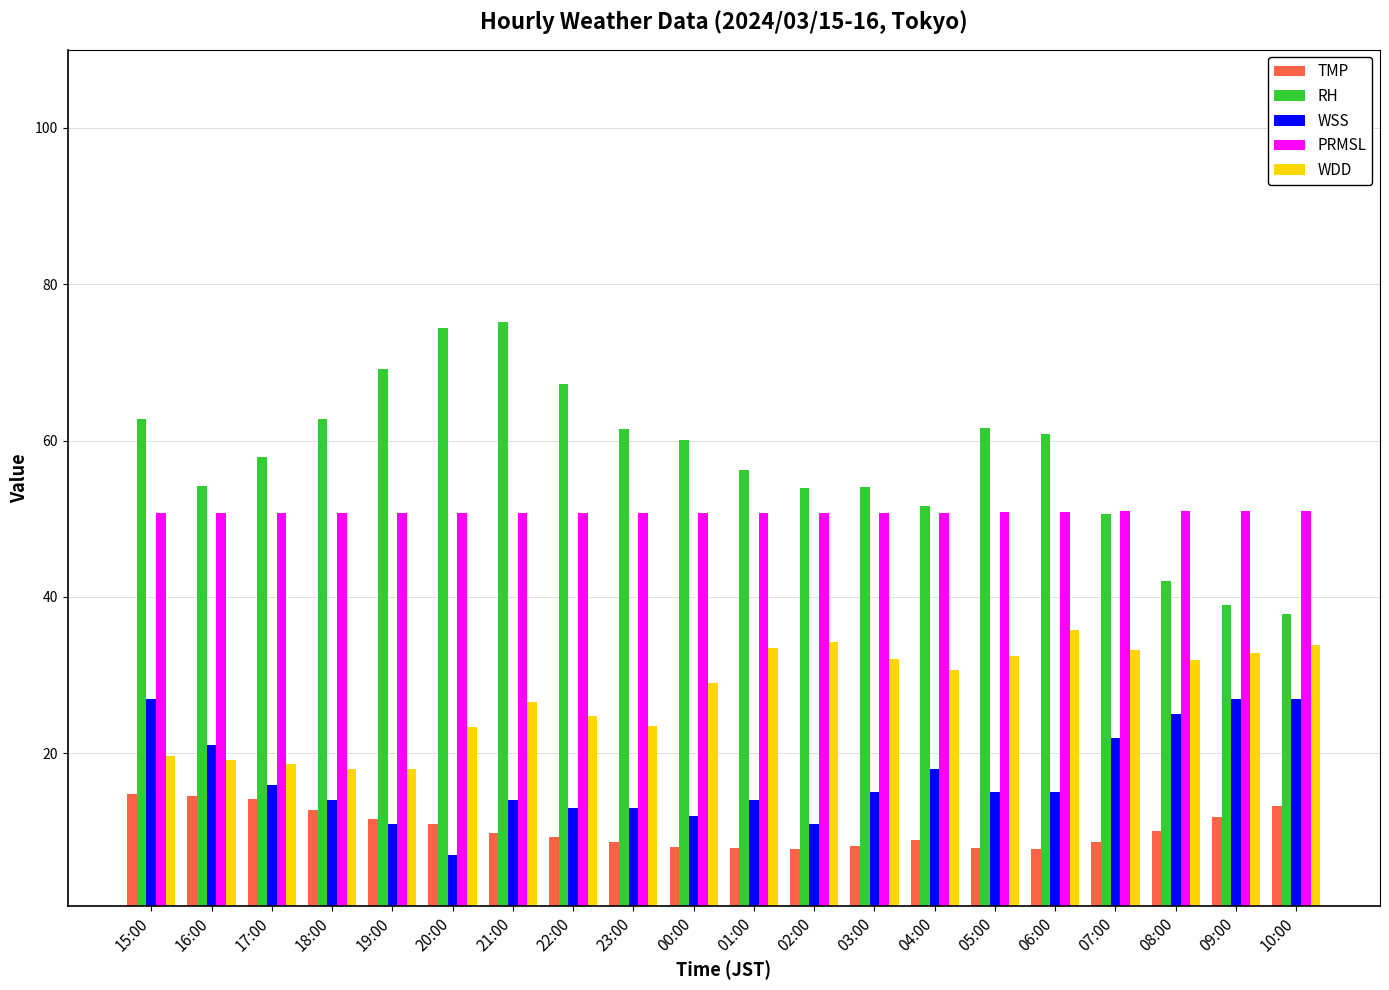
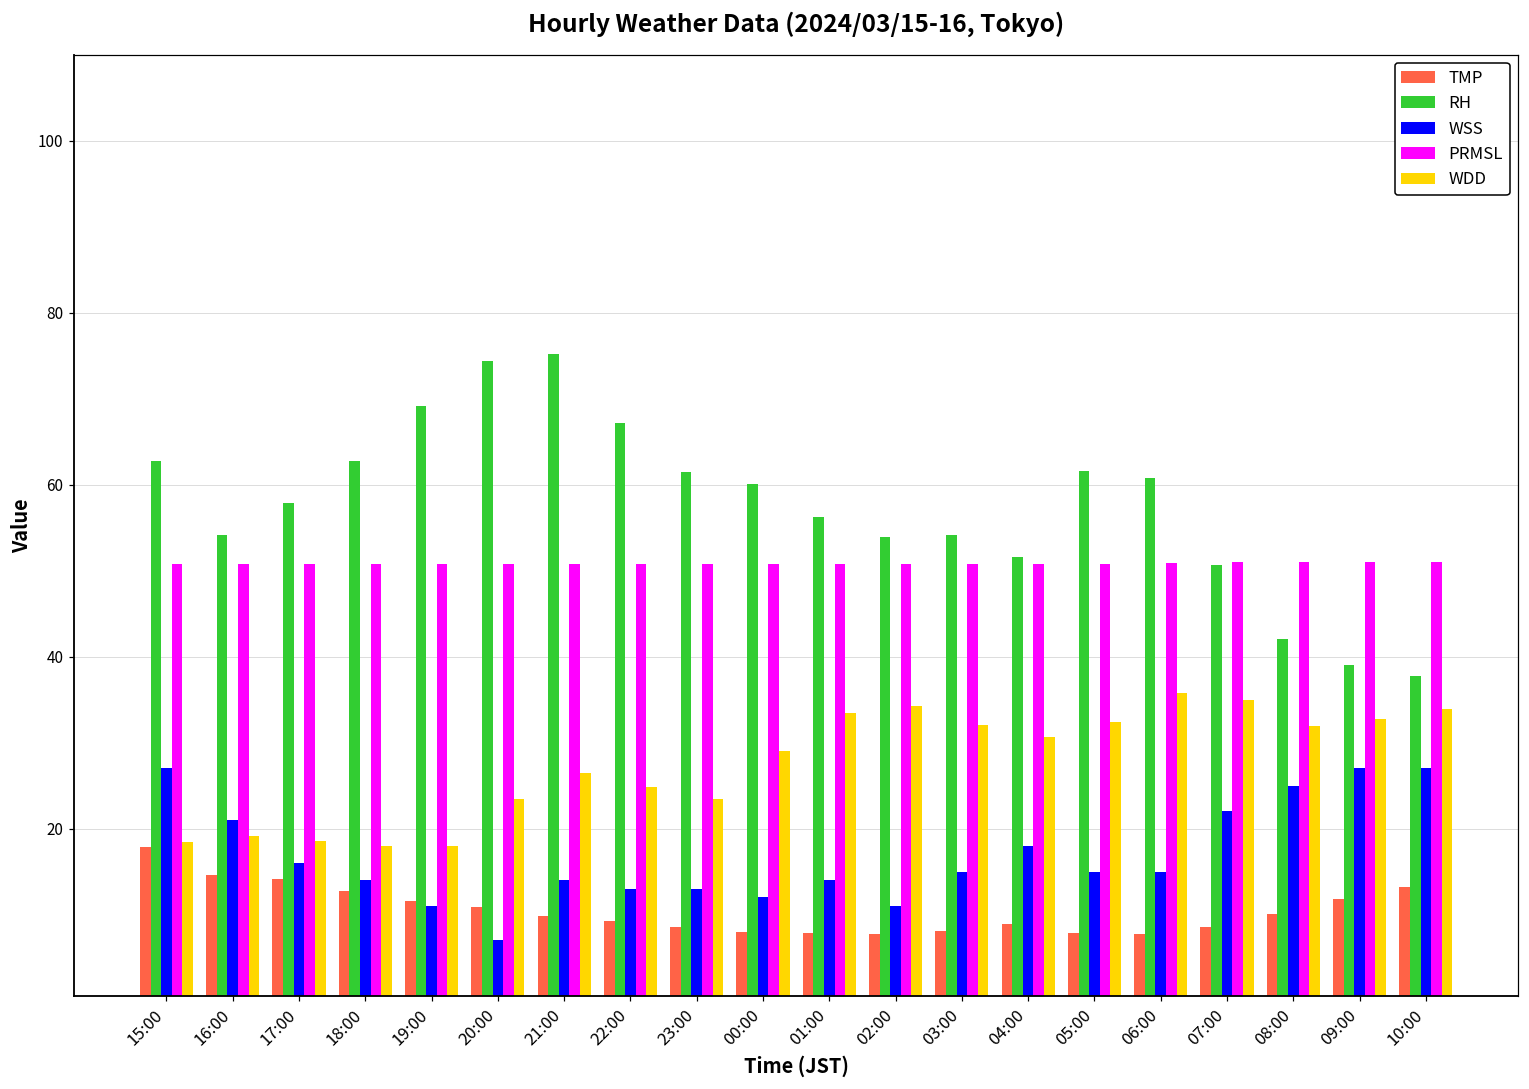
TMP, 15:00: 15 -> 18
WDD, 15:00: 20 -> 19
WDD, 07:00: 33 -> 35
